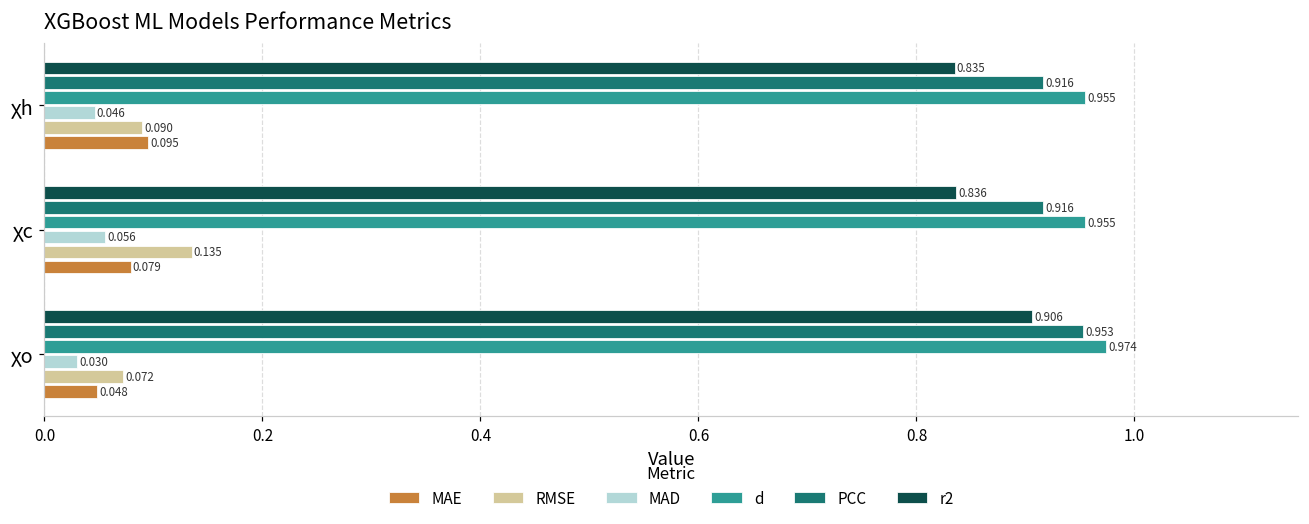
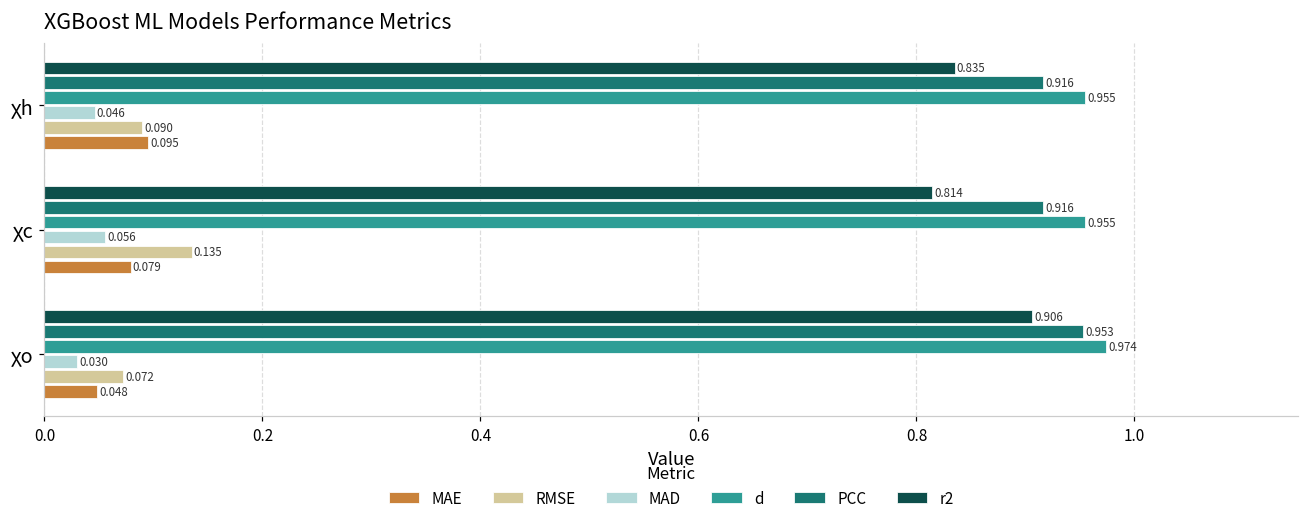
r2, χc: 0.836 -> 0.814
